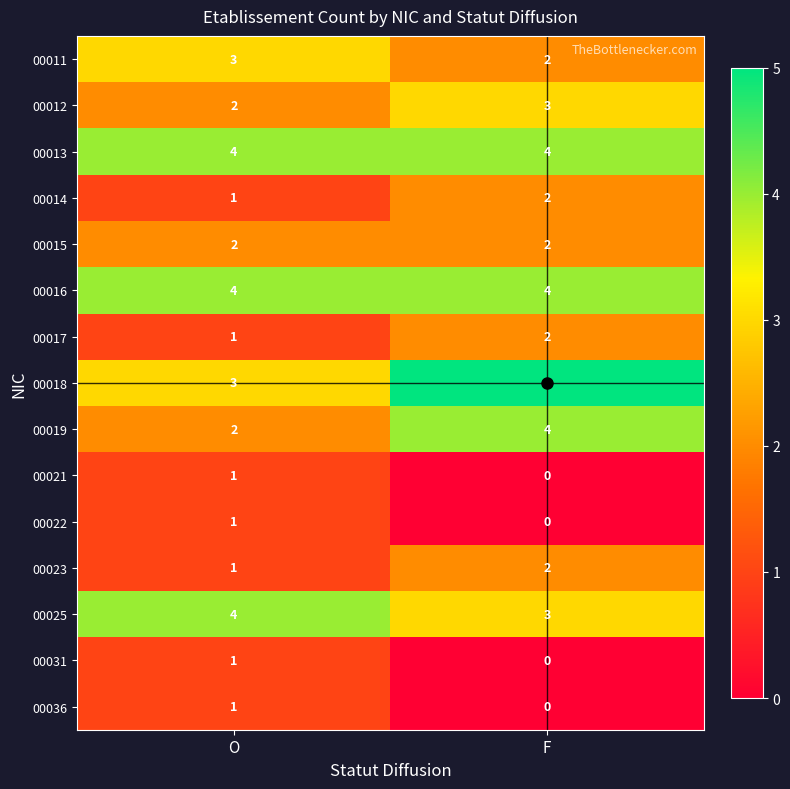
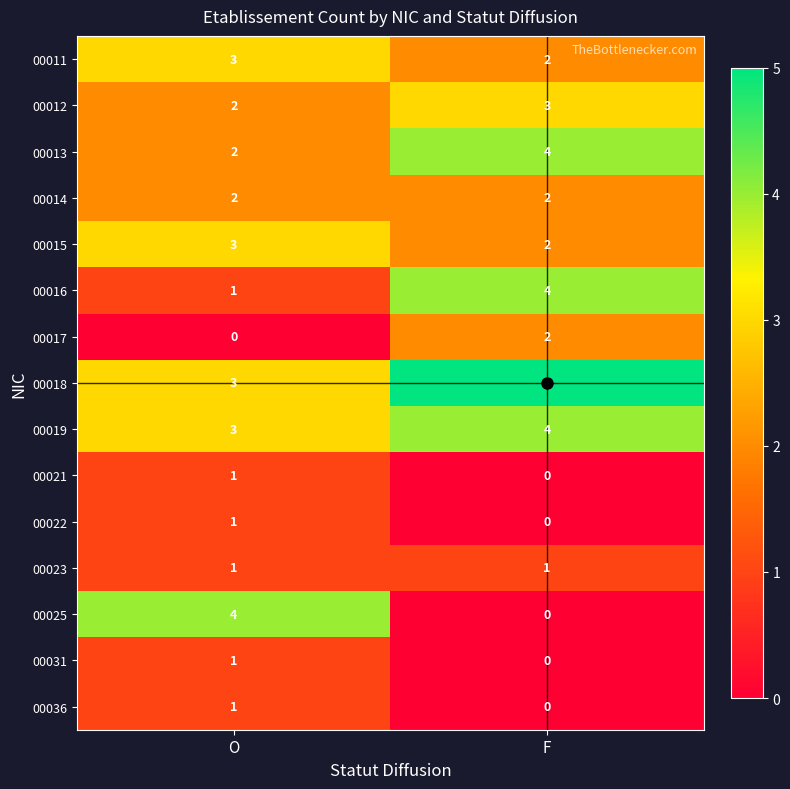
00013, O: 4 -> 2
00014, O: 1 -> 2
00015, O: 2 -> 3
00016, O: 4 -> 1
00017, O: 1 -> 0
00019, O: 2 -> 3
00023, F: 2 -> 1
00025, F: 3 -> 0
